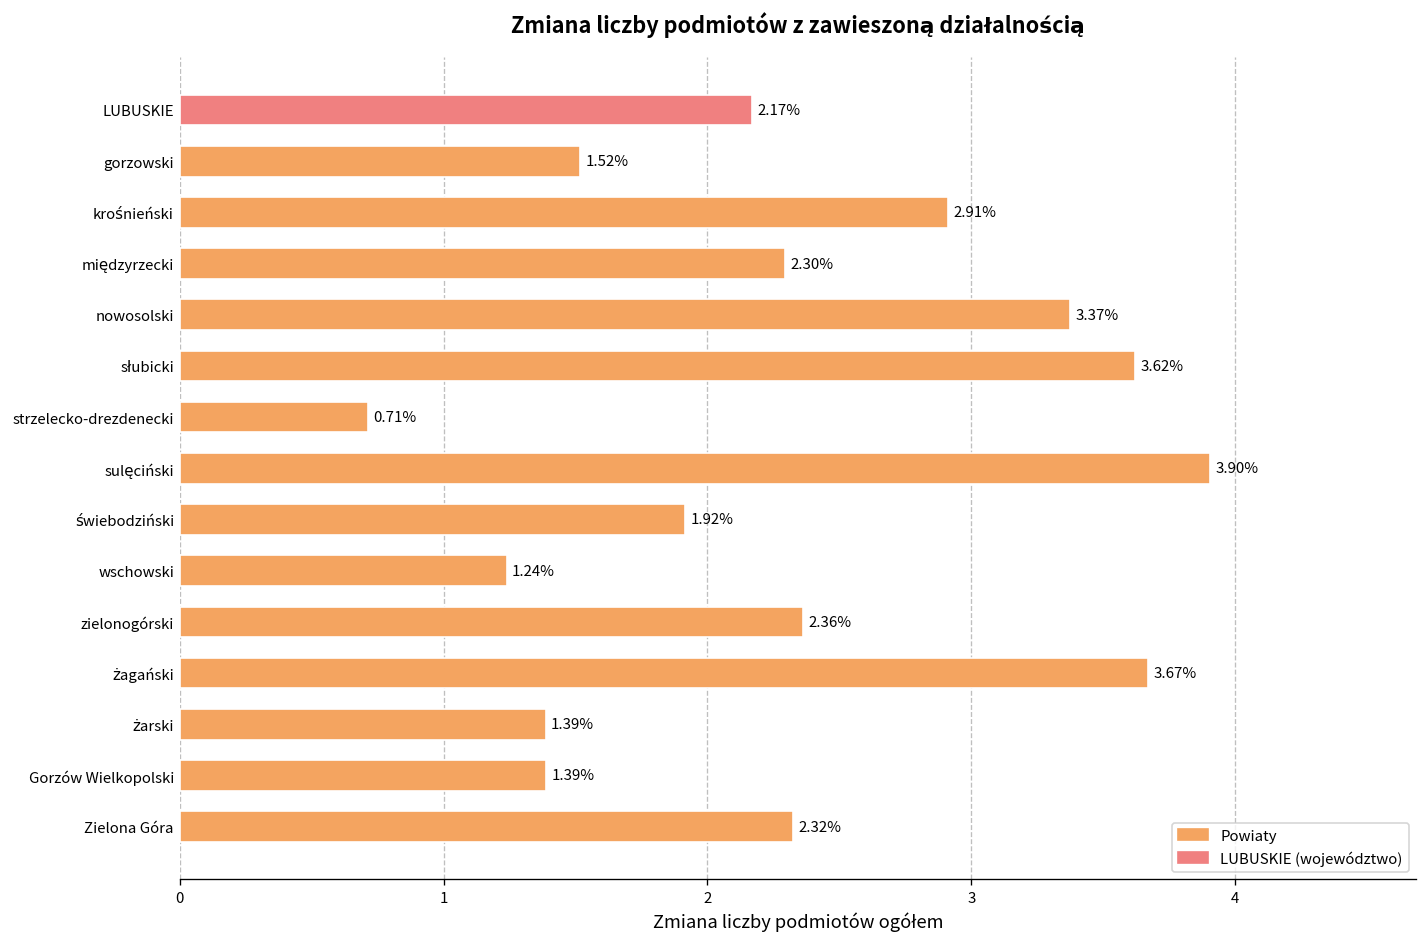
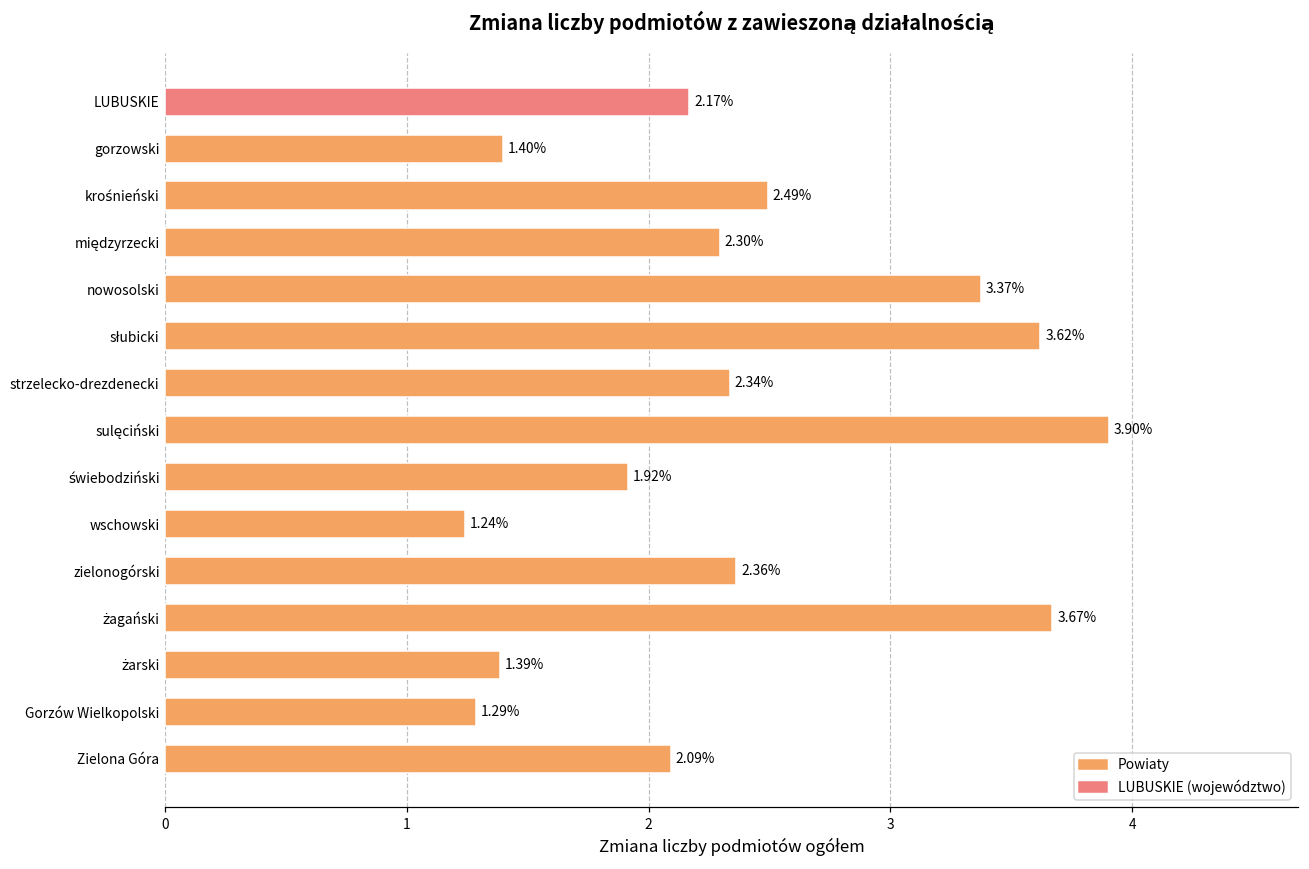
gorzowski: 1.52% -> 1.40%
krośnieński: 2.91% -> 2.49%
strzelecko-drezdenecki: 0.71% -> 2.34%
Gorzów Wielkopolski: 1.39% -> 1.29%
Zielona Góra: 2.32% -> 2.09%
